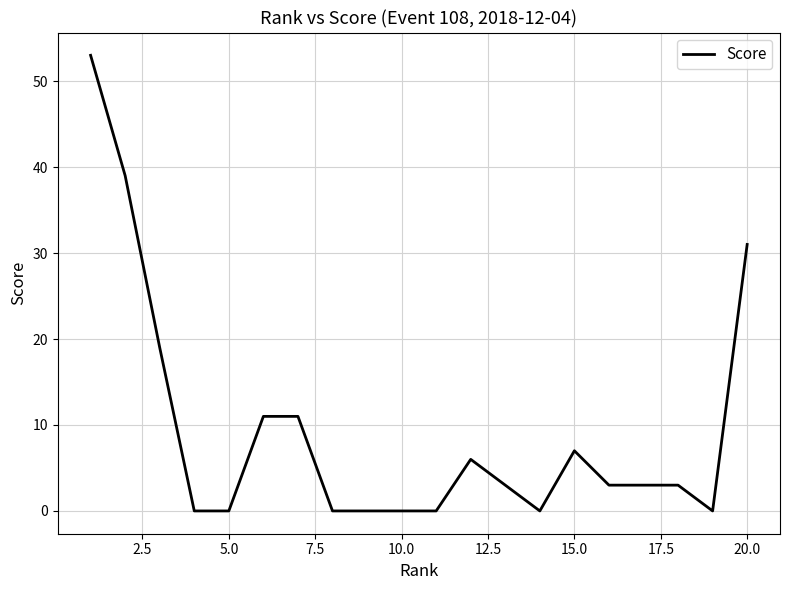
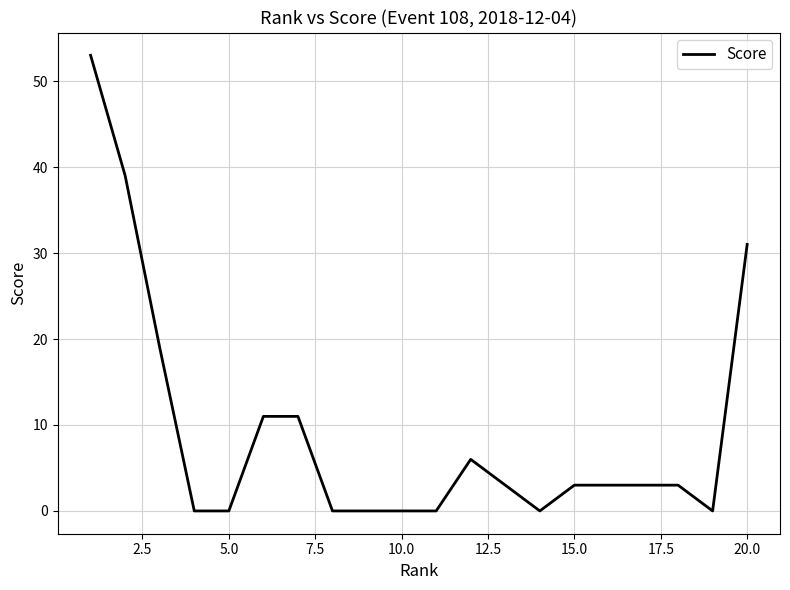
15.0: 7 -> 3
